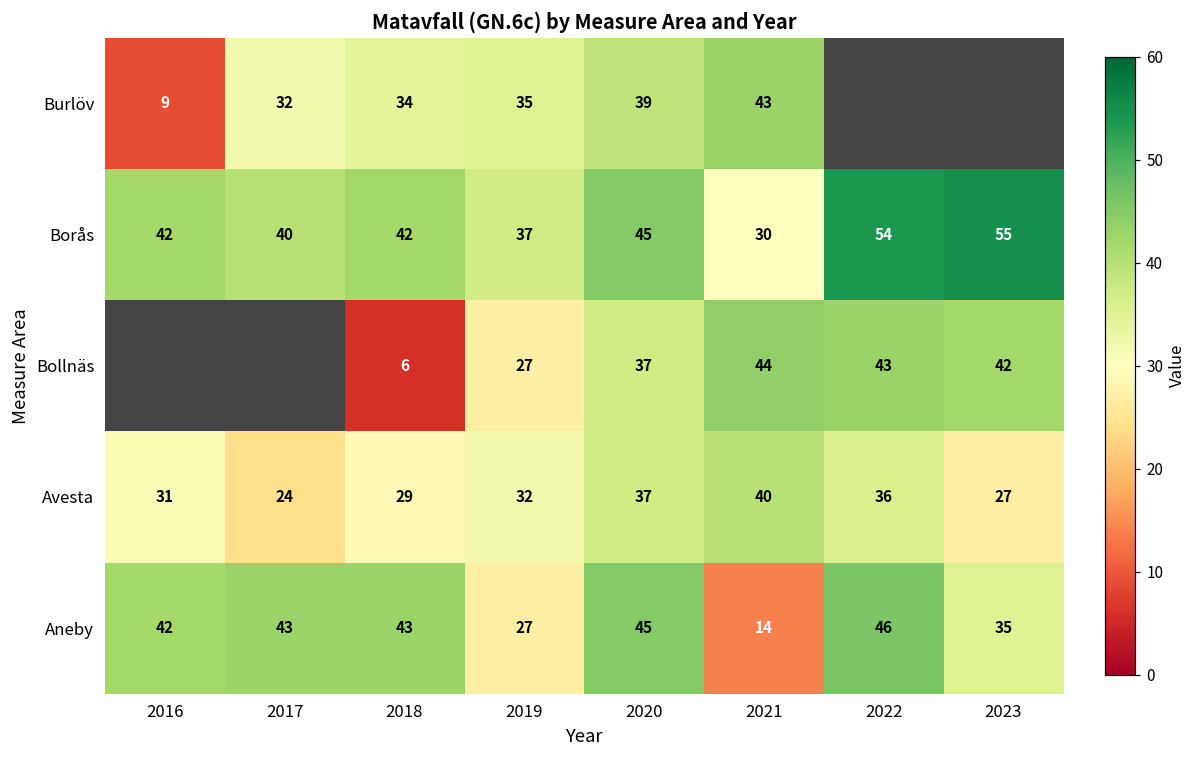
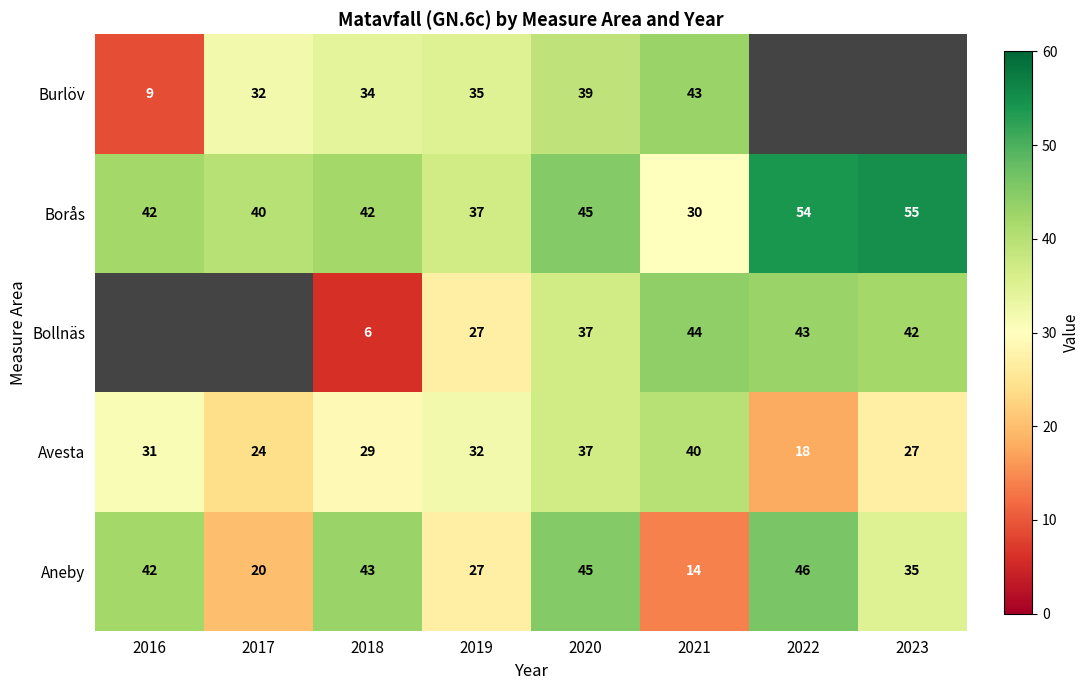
Avesta, 2022: 36 -> 18
Aneby, 2017: 43 -> 20
